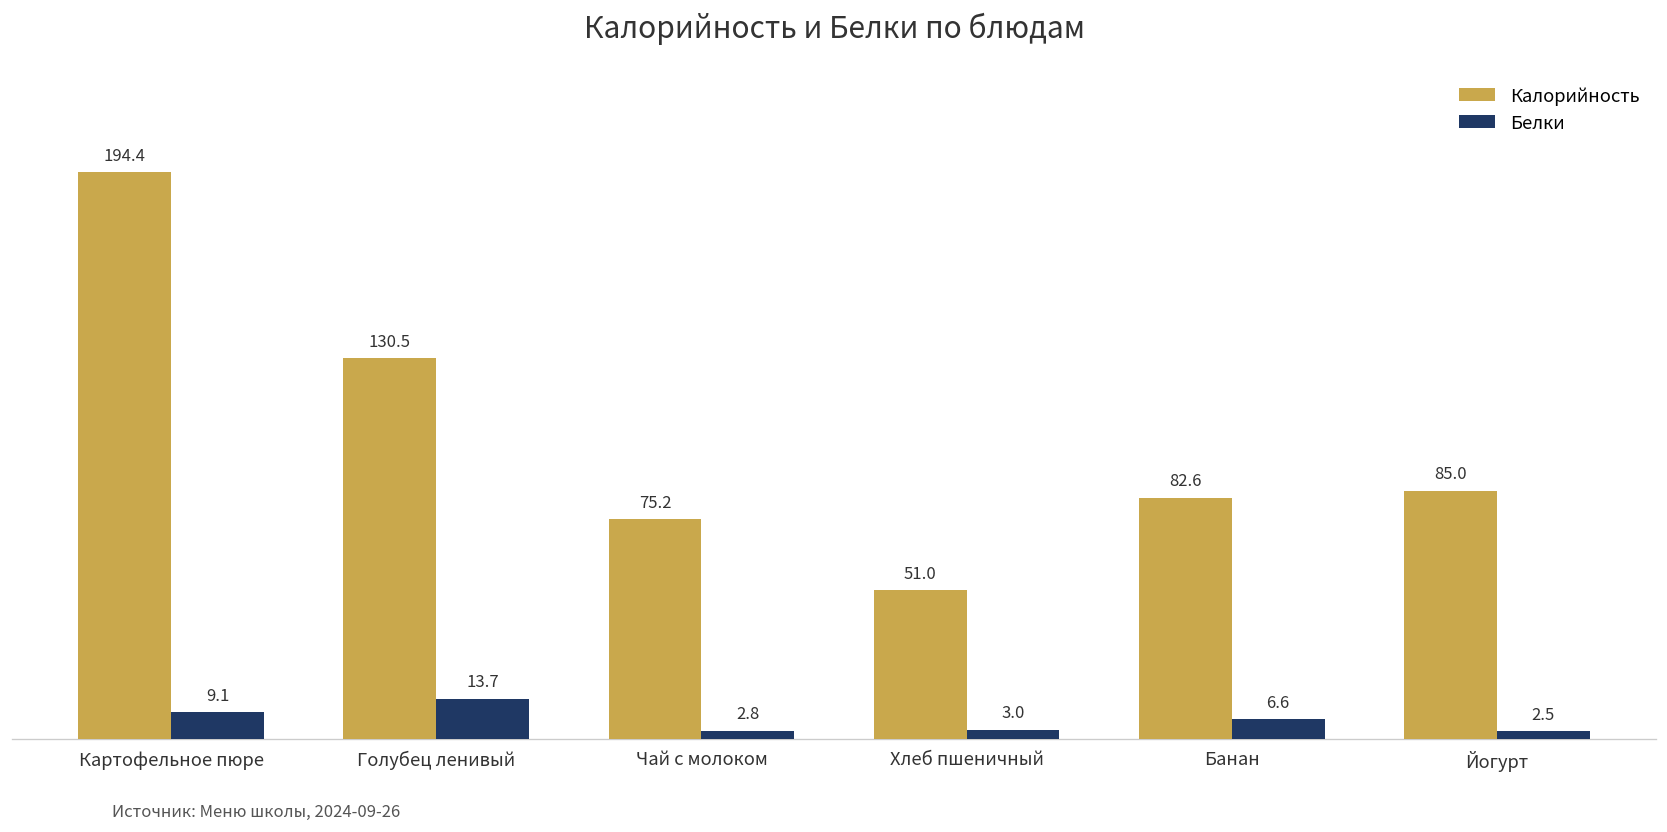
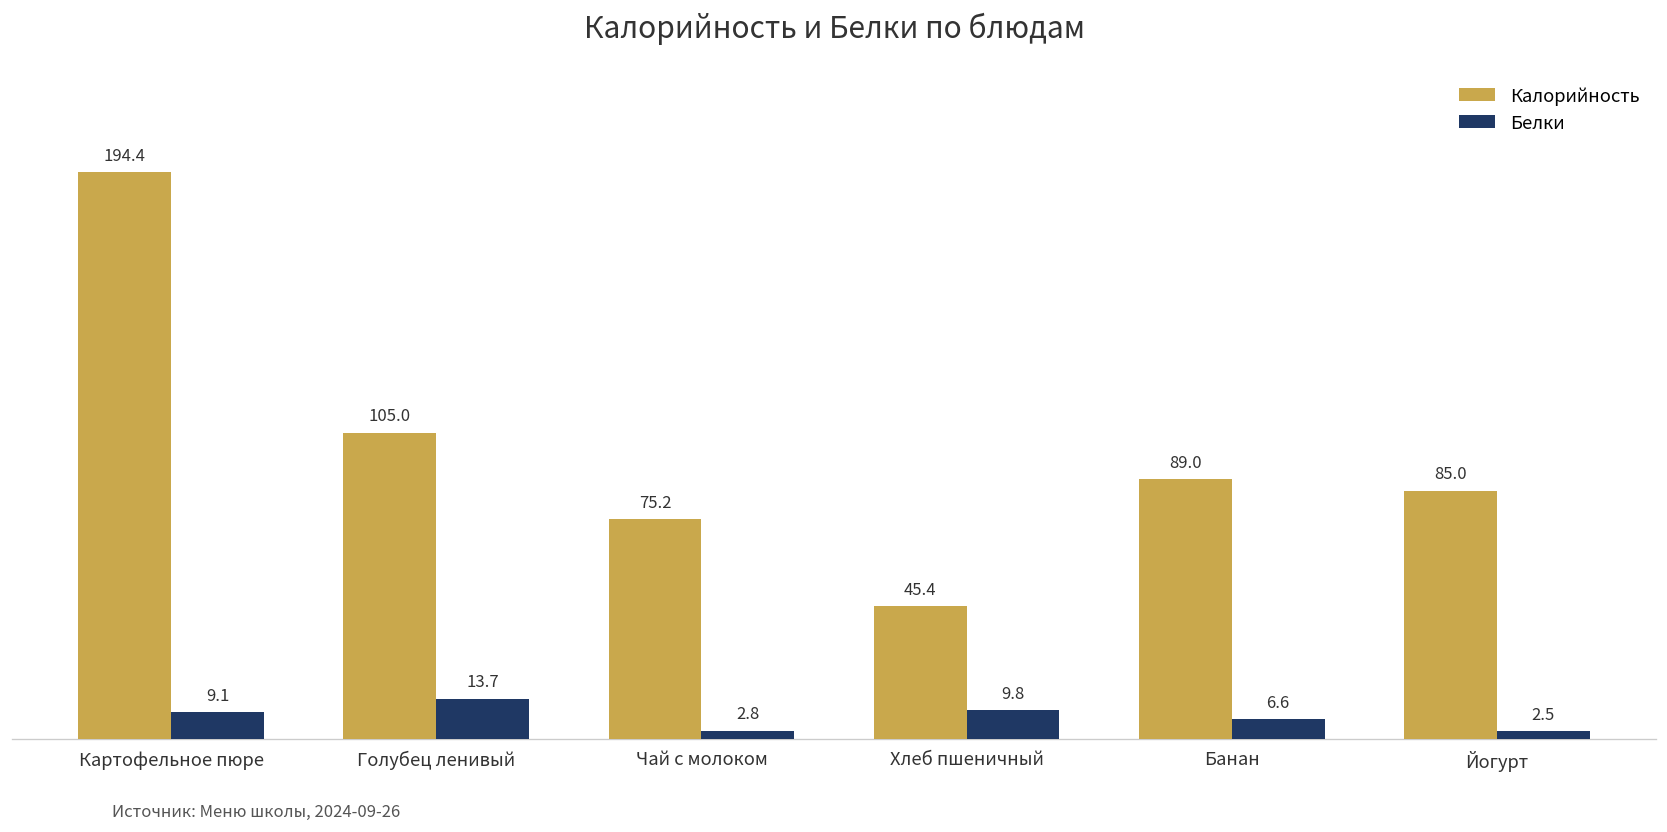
Калорийность, Голубец ленивый: 130.5 -> 105.0
Калорийность, Хлеб пшеничный: 51.0 -> 45.4
Белки, Хлеб пшеничный: 3.0 -> 9.8
Калорийность, Банан: 82.6 -> 89.0
